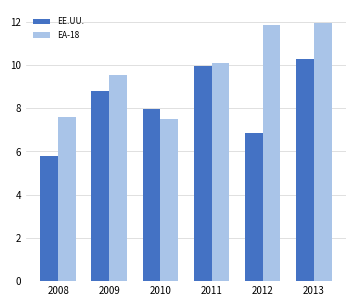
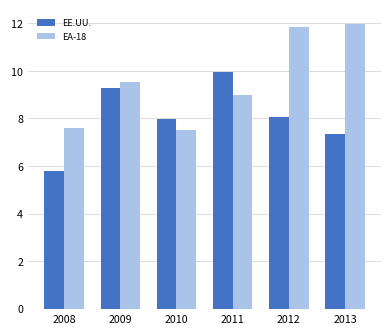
EE.UU., 2009: 8.8 -> 9.3
EA-18, 2011: 10.1 -> 9.0
EE.UU., 2012: 6.9 -> 8.1
EE.UU., 2013: 10.3 -> 7.4
